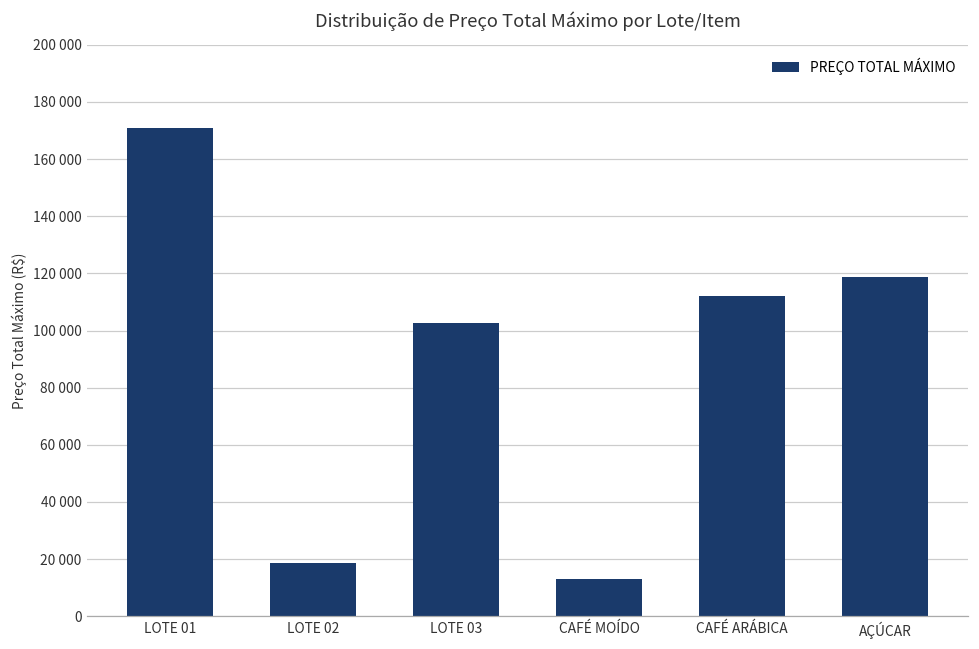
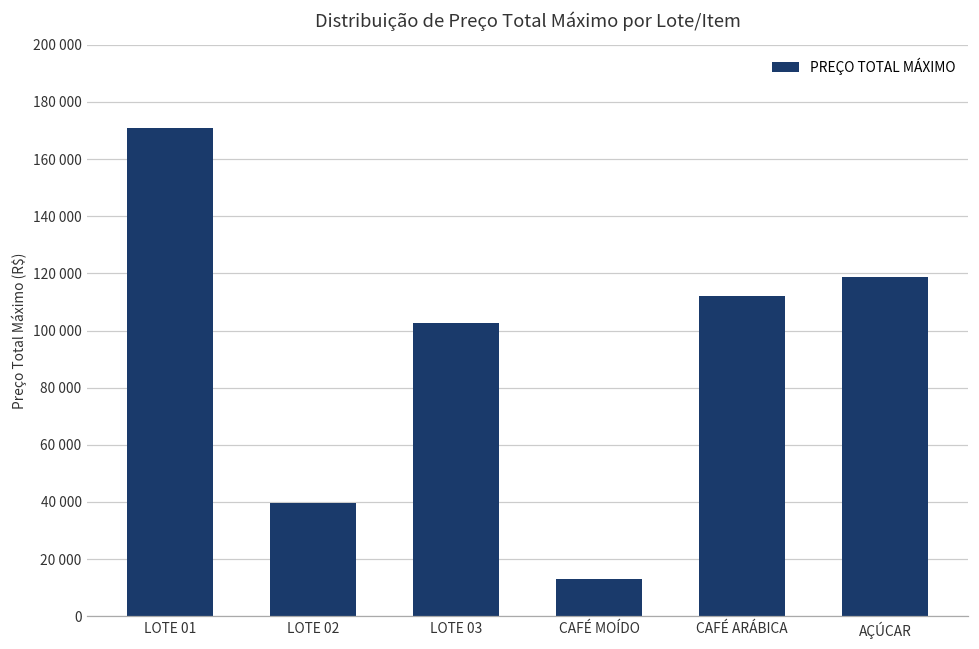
LOTE 02: 19000 -> 40000
